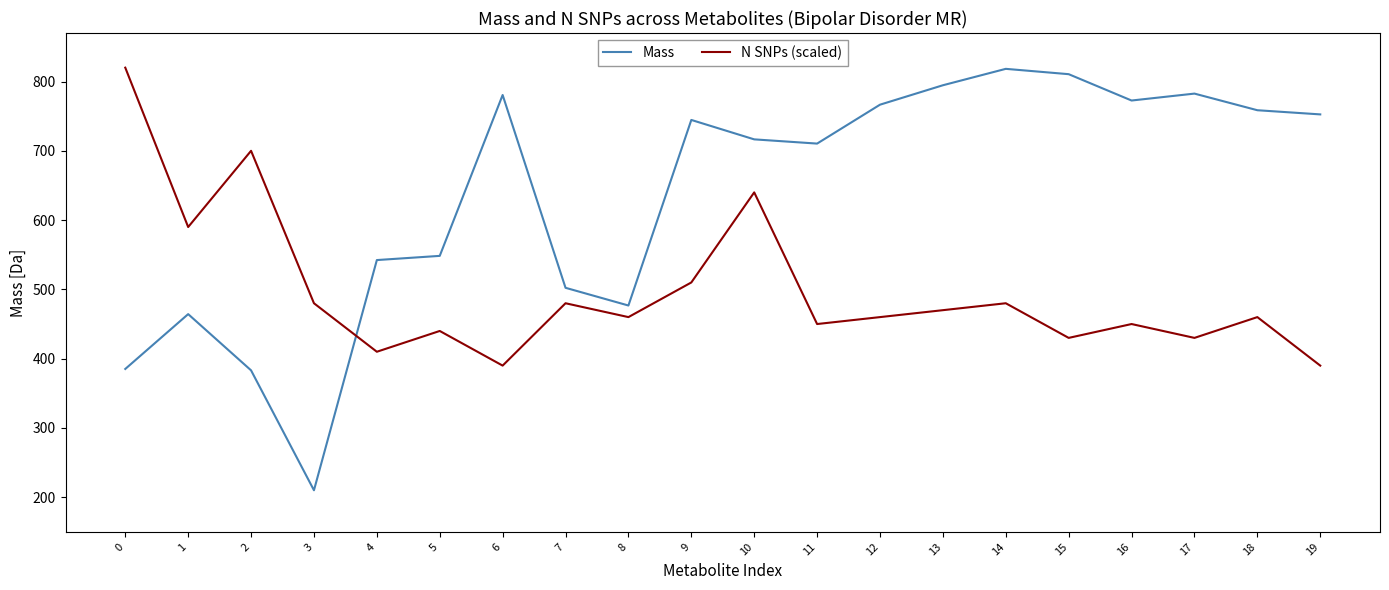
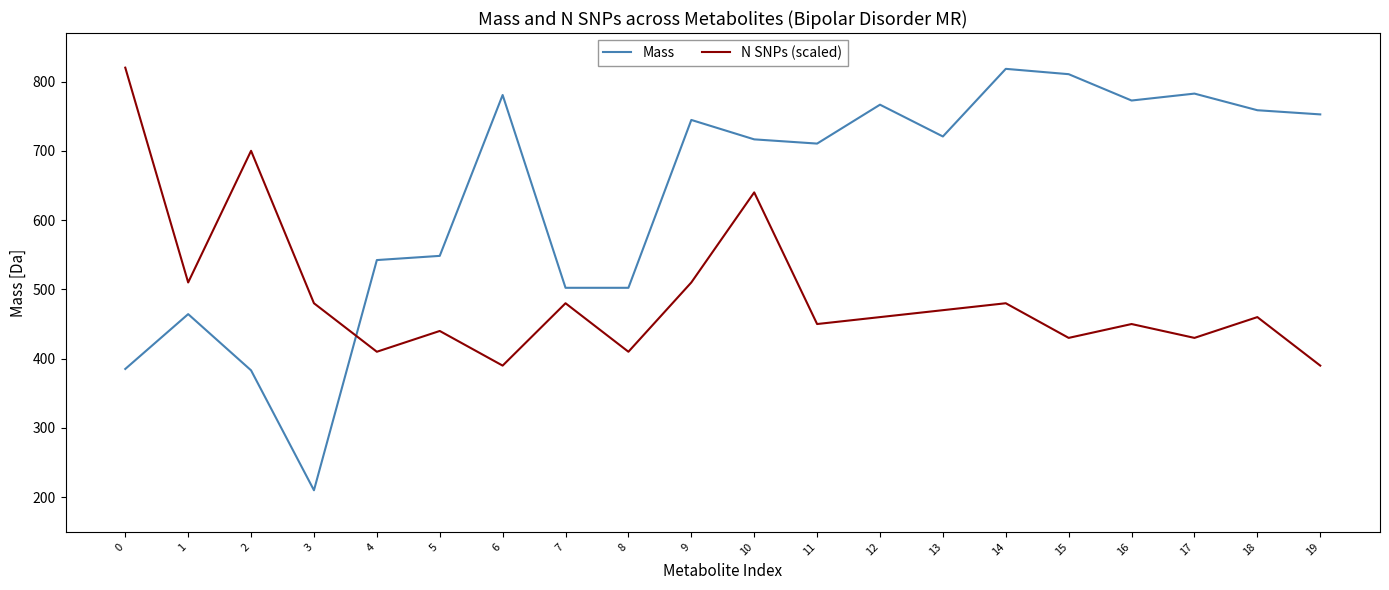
N SNPs (scaled), 1: 590 -> 510
Mass, 8: 480 -> 500
N SNPs (scaled), 8: 460 -> 410
Mass, 13: 790 -> 720
